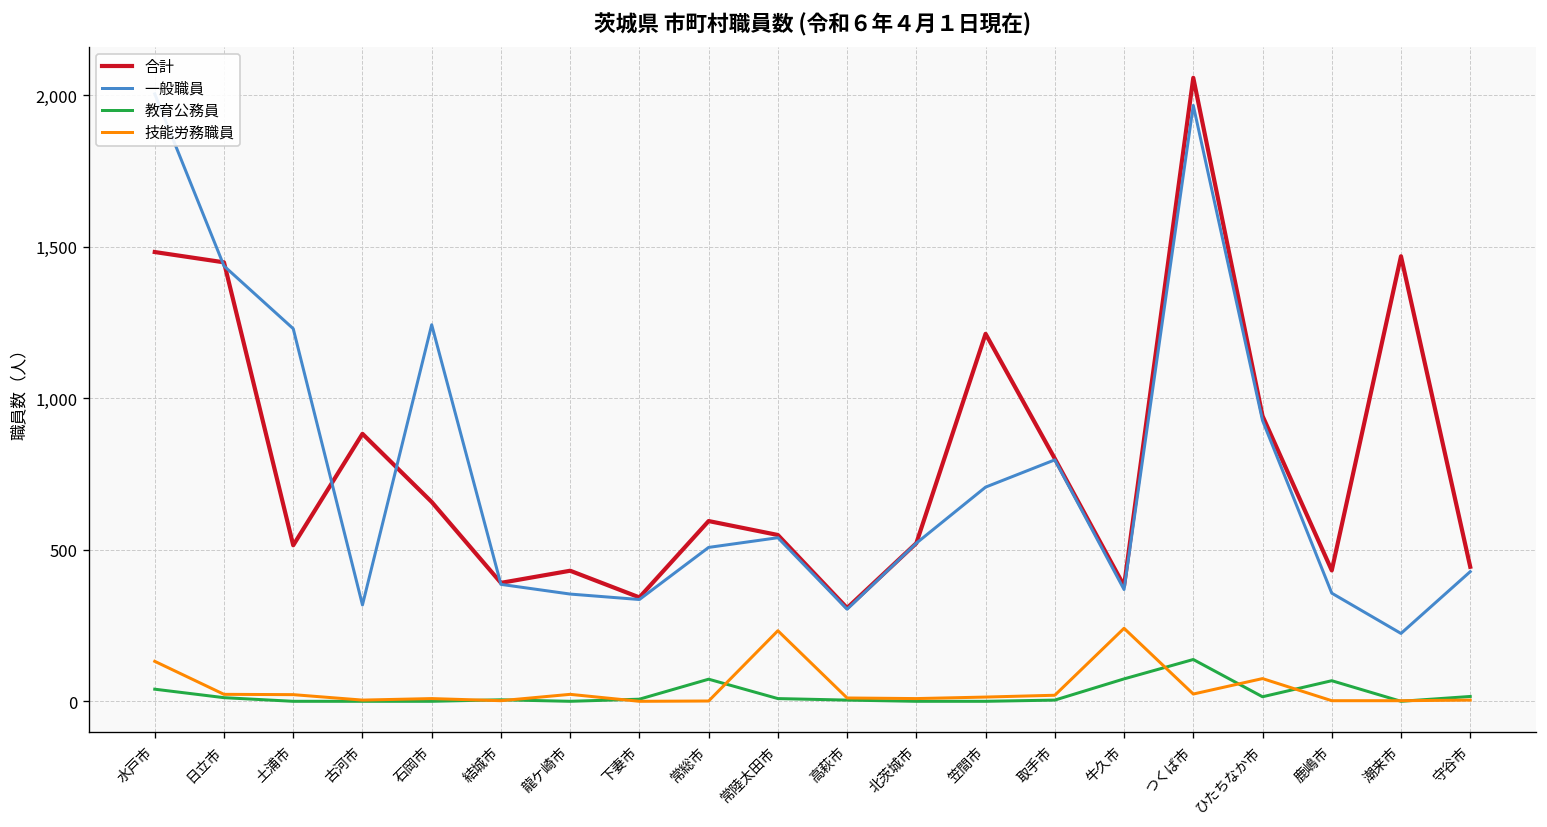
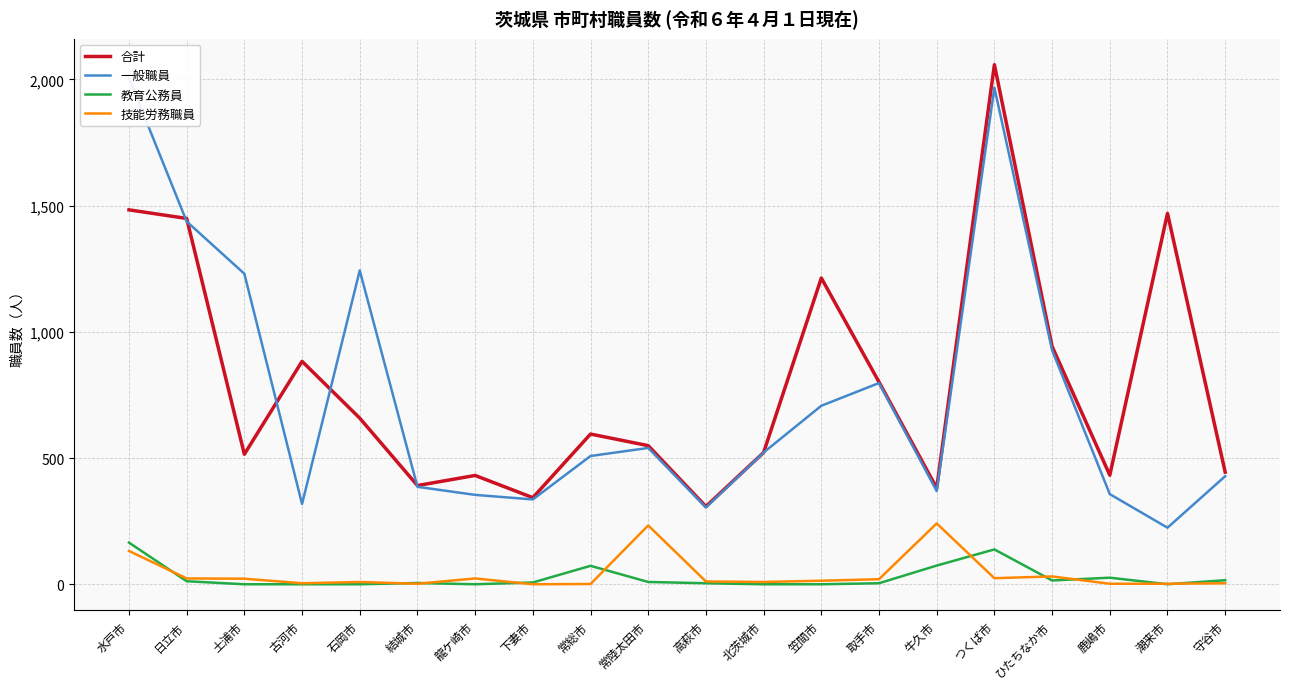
教育公務員, 水戸市: 40 -> 170
技能労務職員, ひたちなか市: 80 -> 30
教育公務員, 鹿嶋市: 70 -> 30
